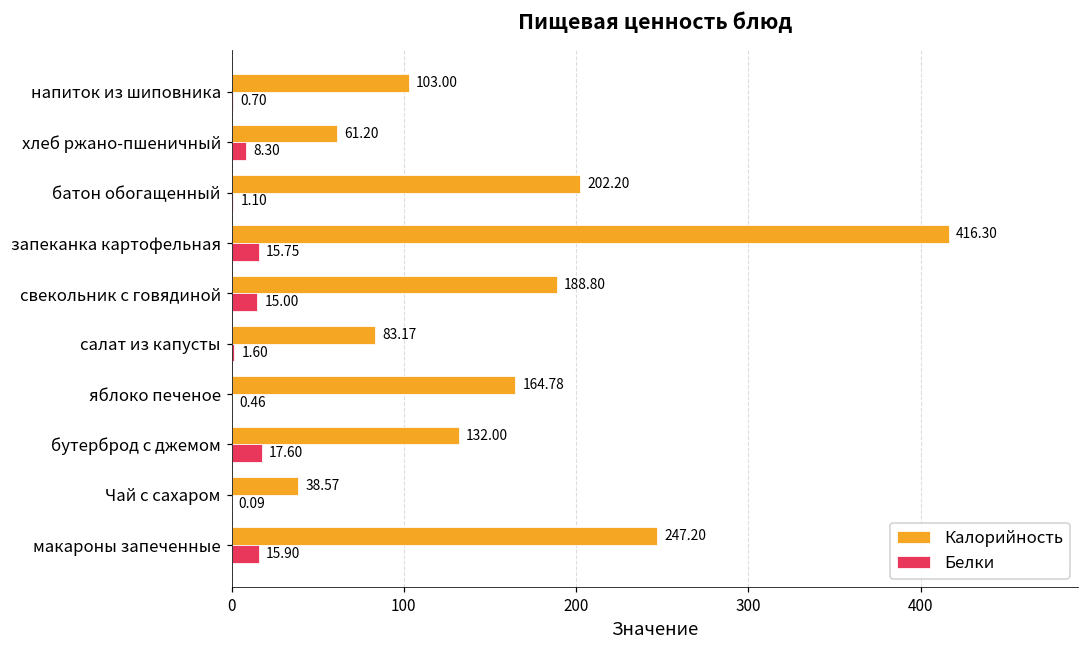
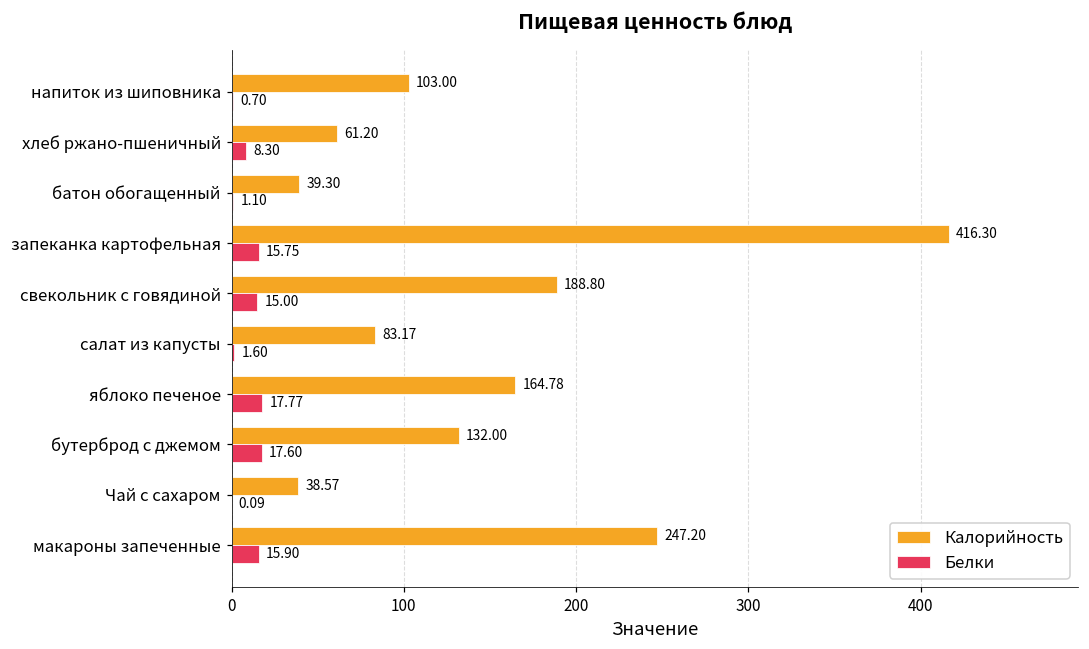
Калорийность, батон обогащенный: 202.20 -> 39.30
Белки, яблоко печеное: 0.46 -> 17.77
